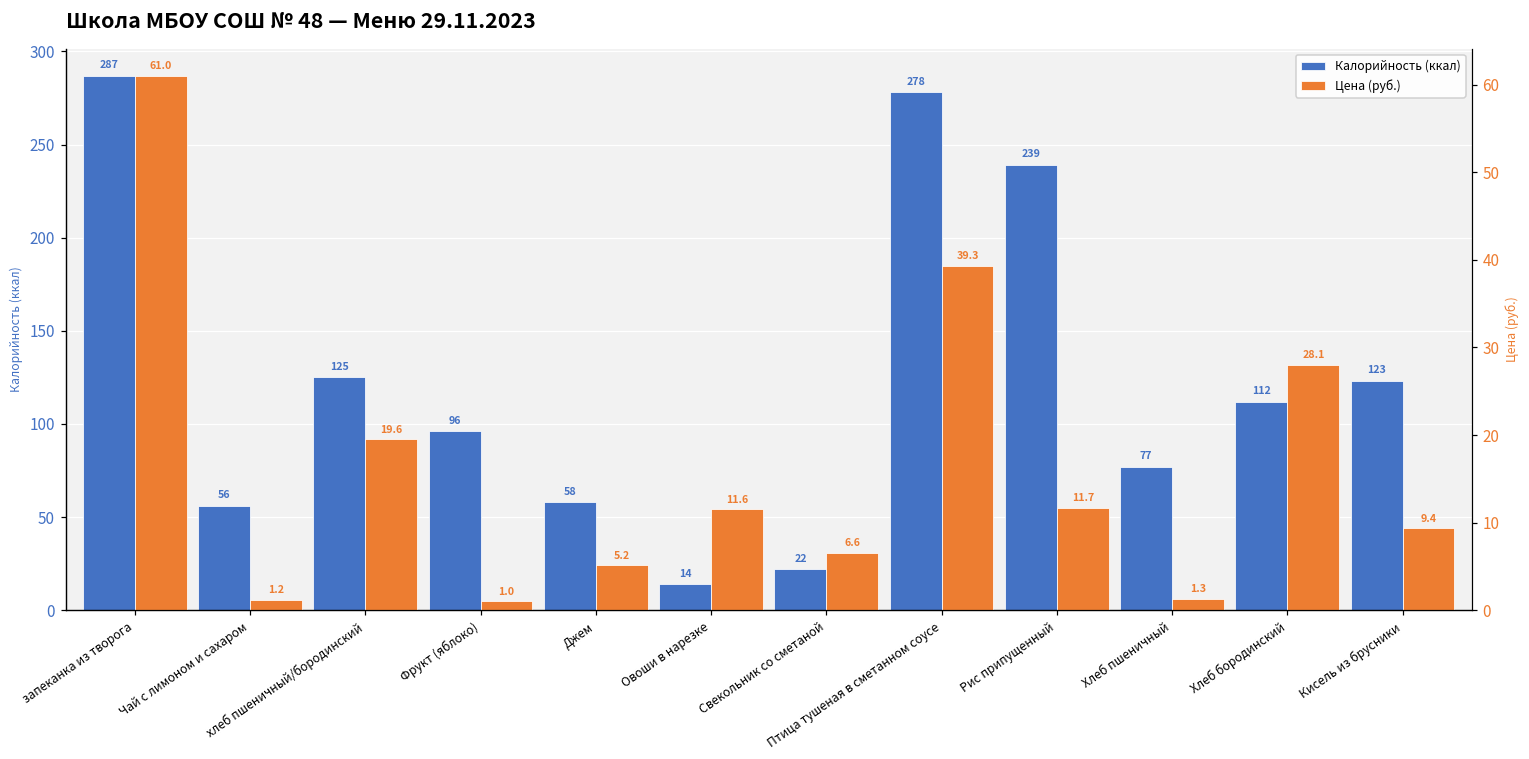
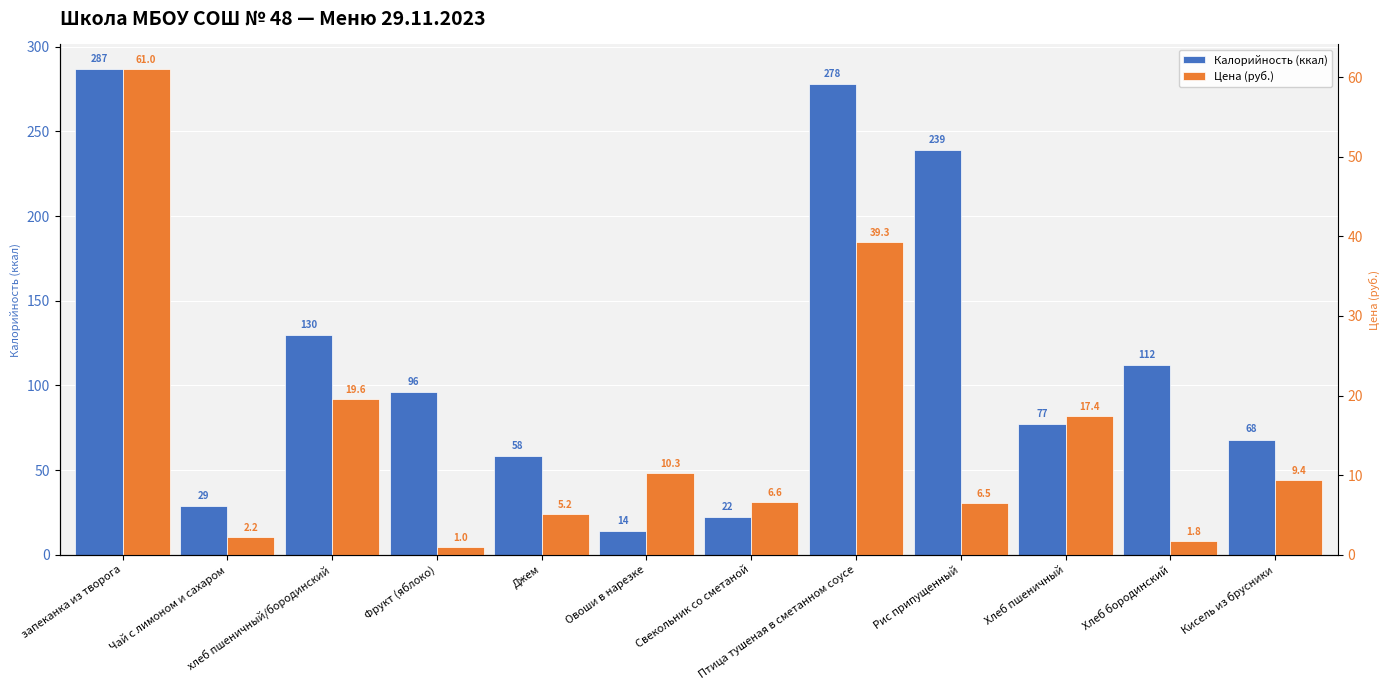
Калорийность (ккал), Чай с лимоном и сахаром: 56 -> 29
Калорийность (ккал), хлеб пшеничный/бородинский: 125 -> 130
Калорийность (ккал), Кисель из брусники: 123 -> 68
Цена (руб.), Чай с лимоном и сахаром: 1.2 -> 2.2
Цена (руб.), Овоши в нарезке: 11.6 -> 10.3
Цена (руб.), Рис припущенный: 11.7 -> 6.5
Цена (руб.), Хлеб пшеничный: 1.3 -> 17.4
Цена (руб.), Хлеб бородинский: 28.1 -> 1.8
